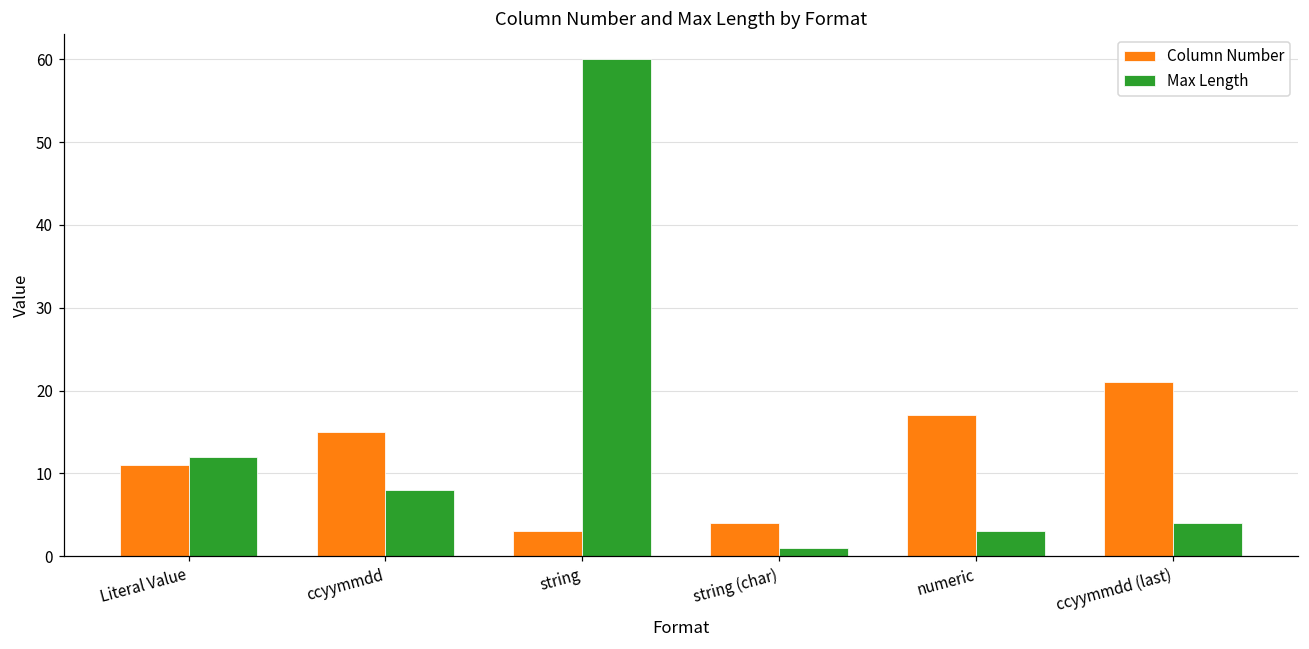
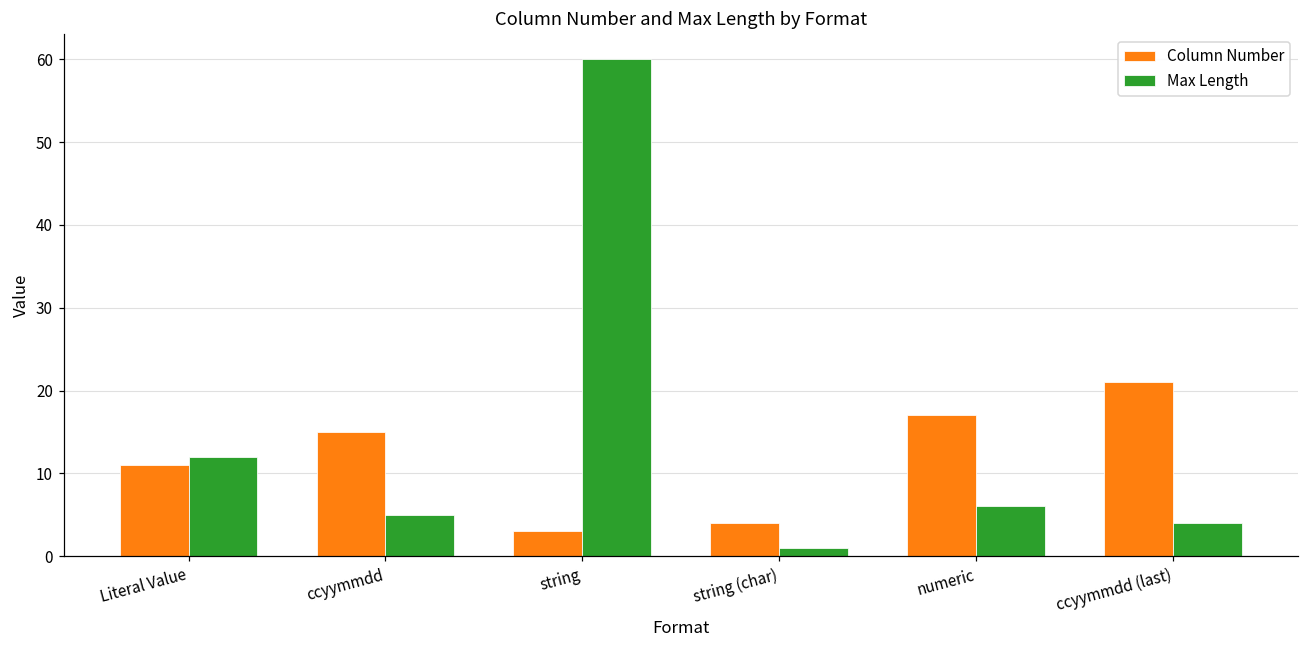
Max Length, ccyymmdd: 8 -> 5
Max Length, numeric: 3 -> 6
